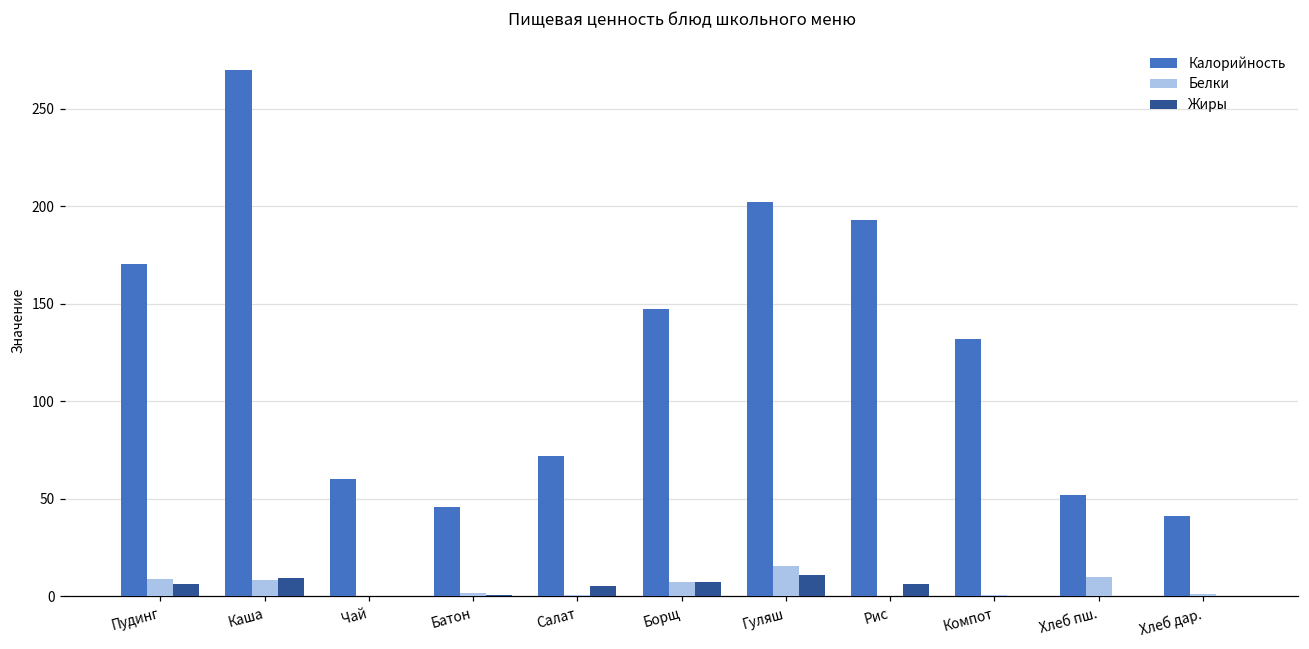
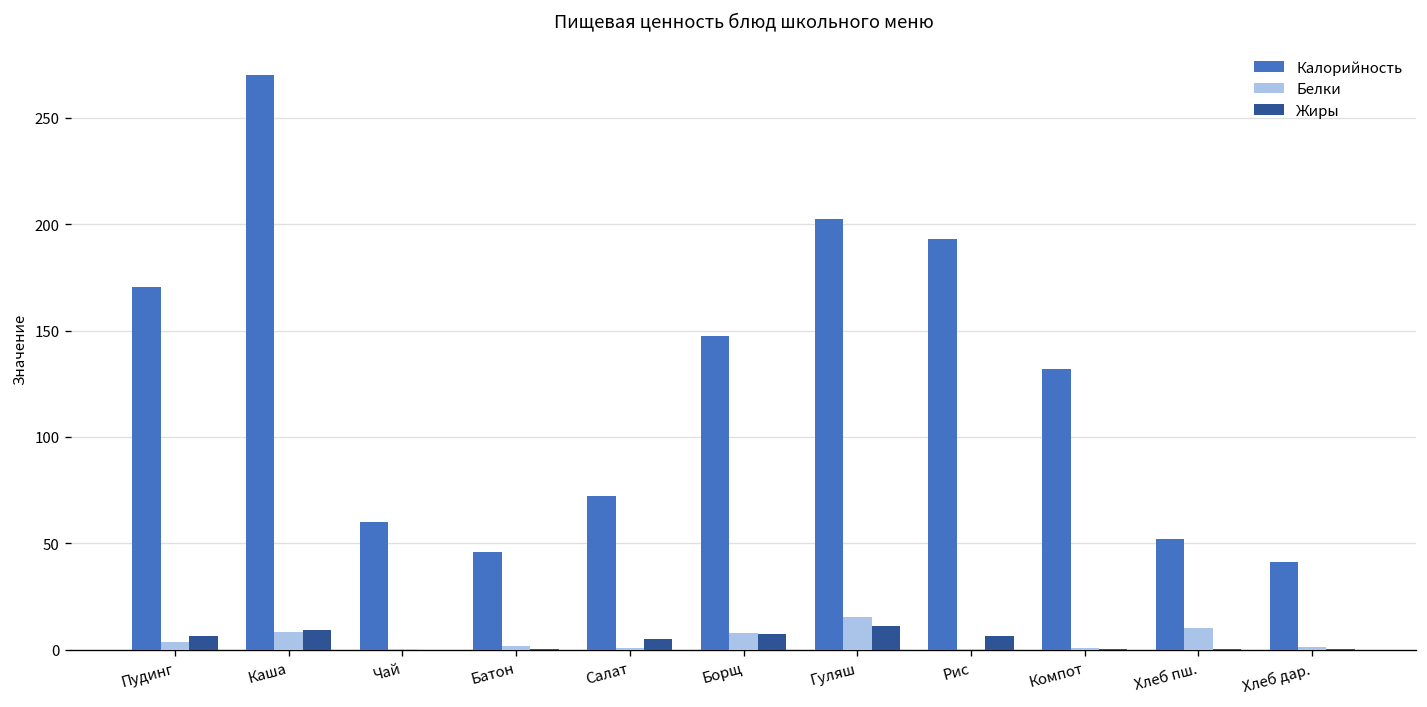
Белки, Пудинг: 9 -> 4
